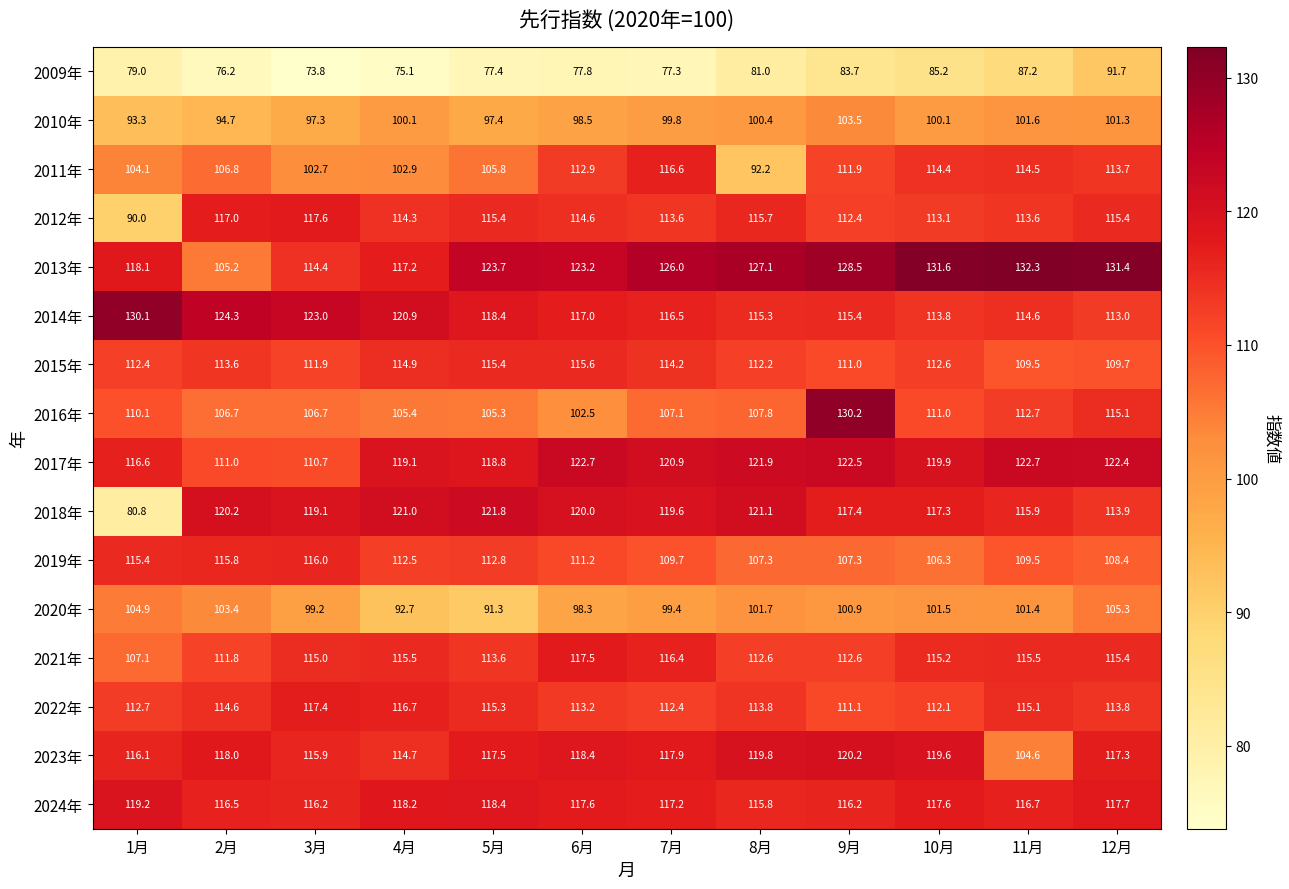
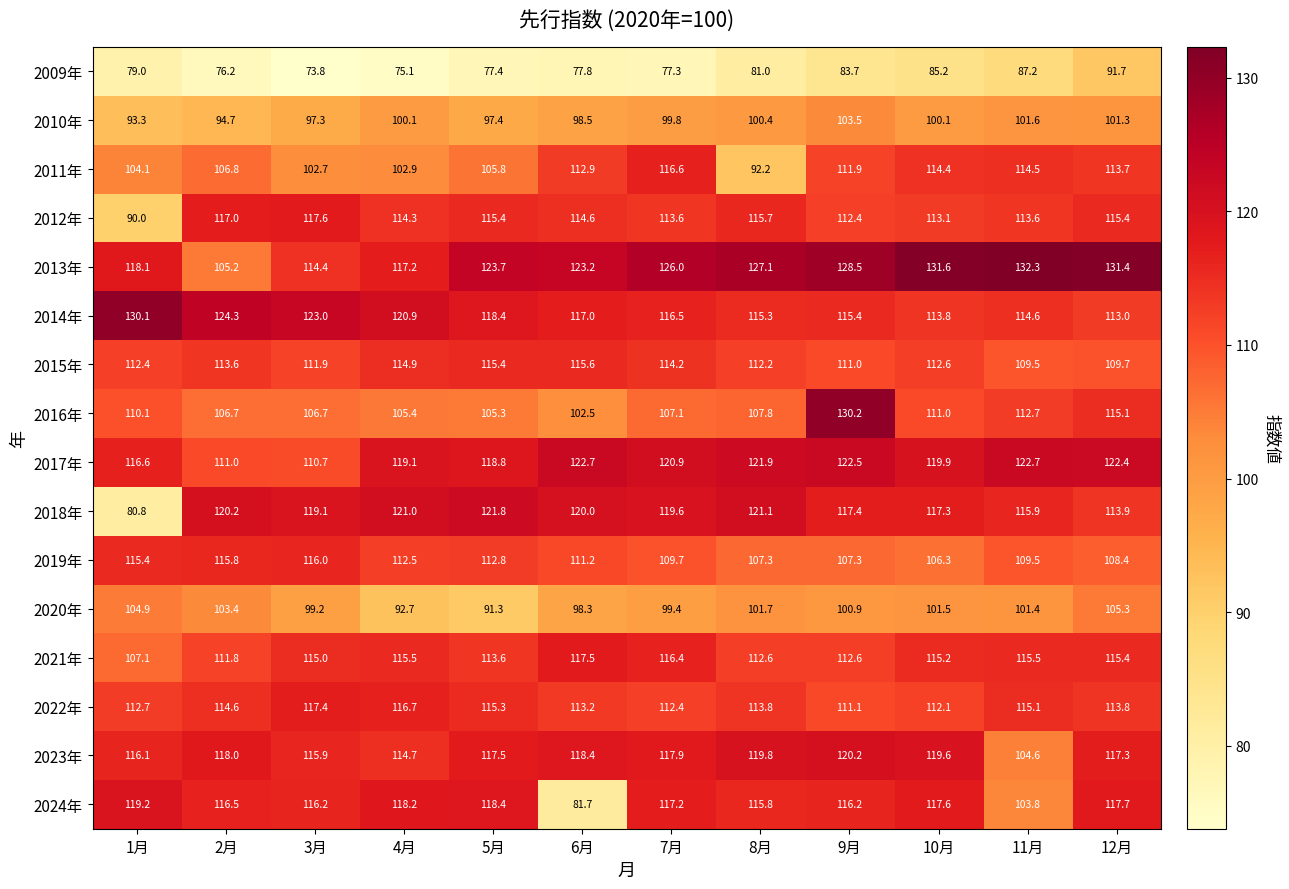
2024年, 6月: 117.6 -> 81.7
2024年, 11月: 116.7 -> 103.8
